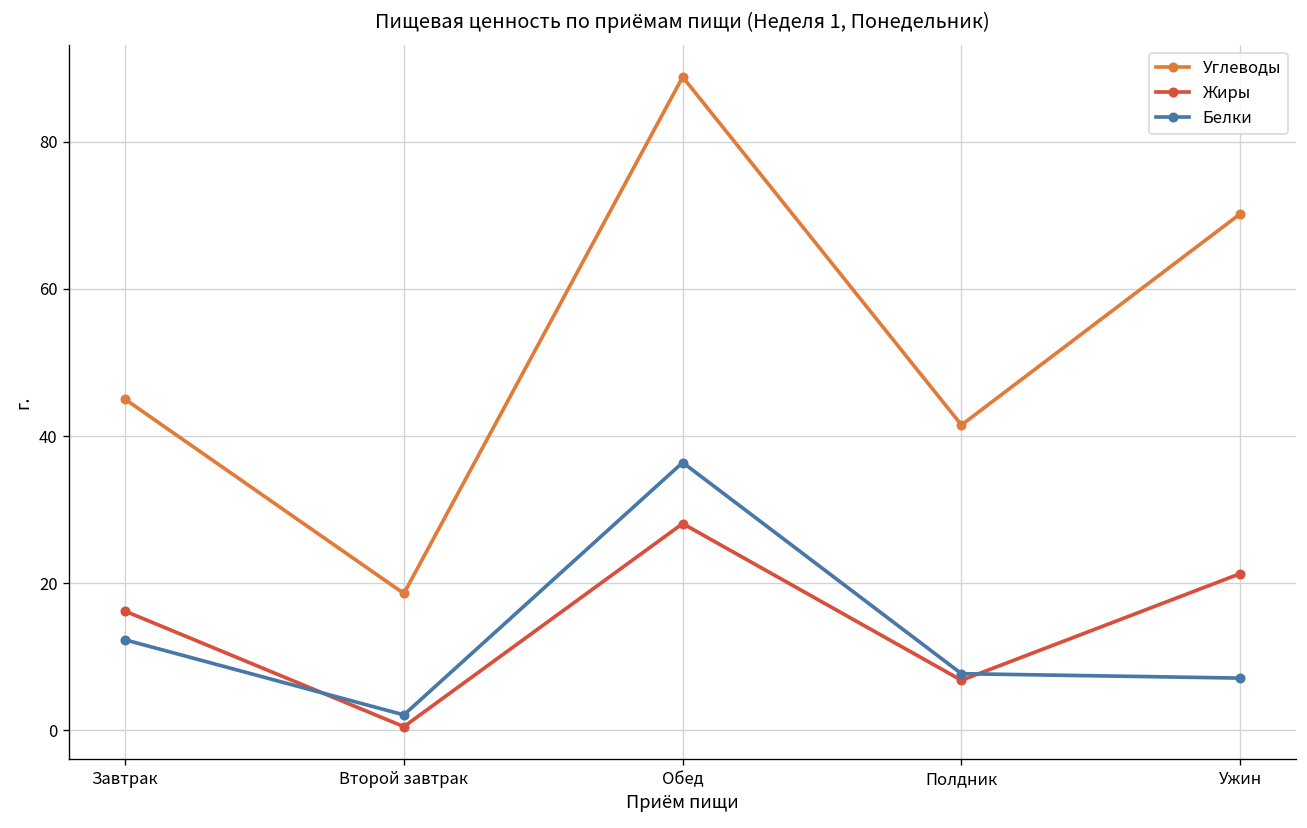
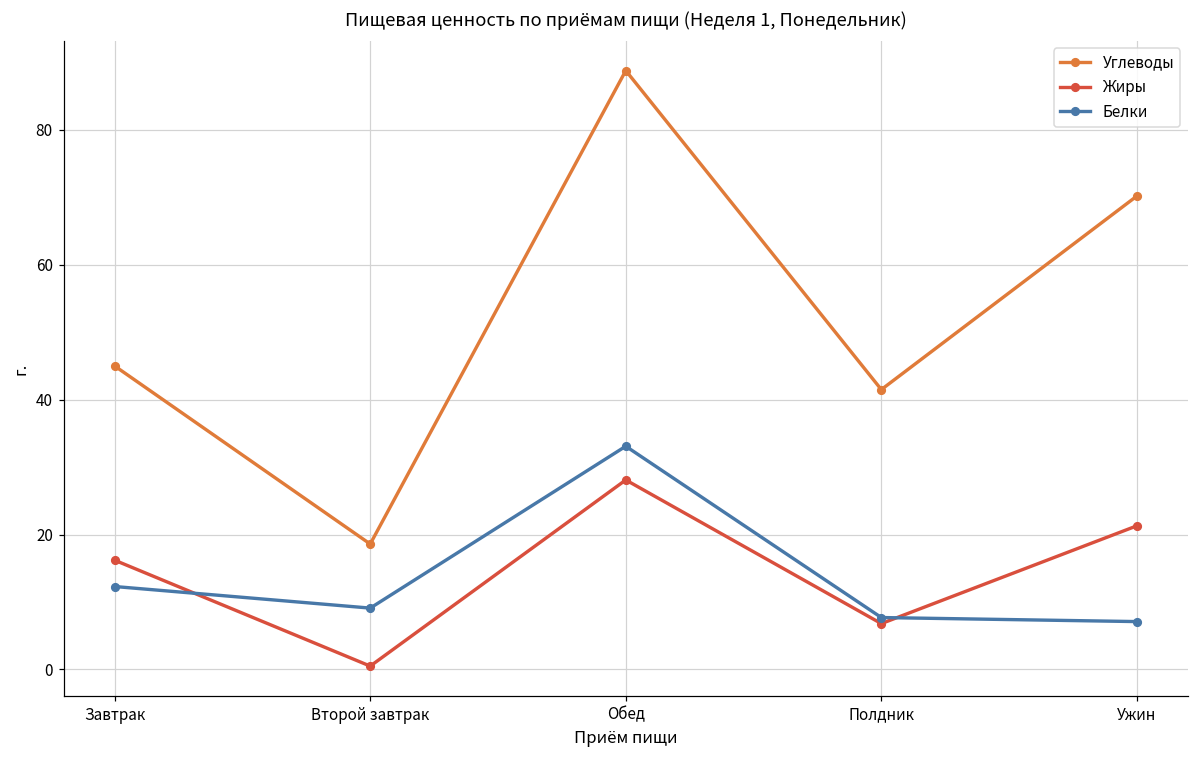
Белки, Второй завтрак: 2 -> 9
Белки, Обед: 36 -> 33
